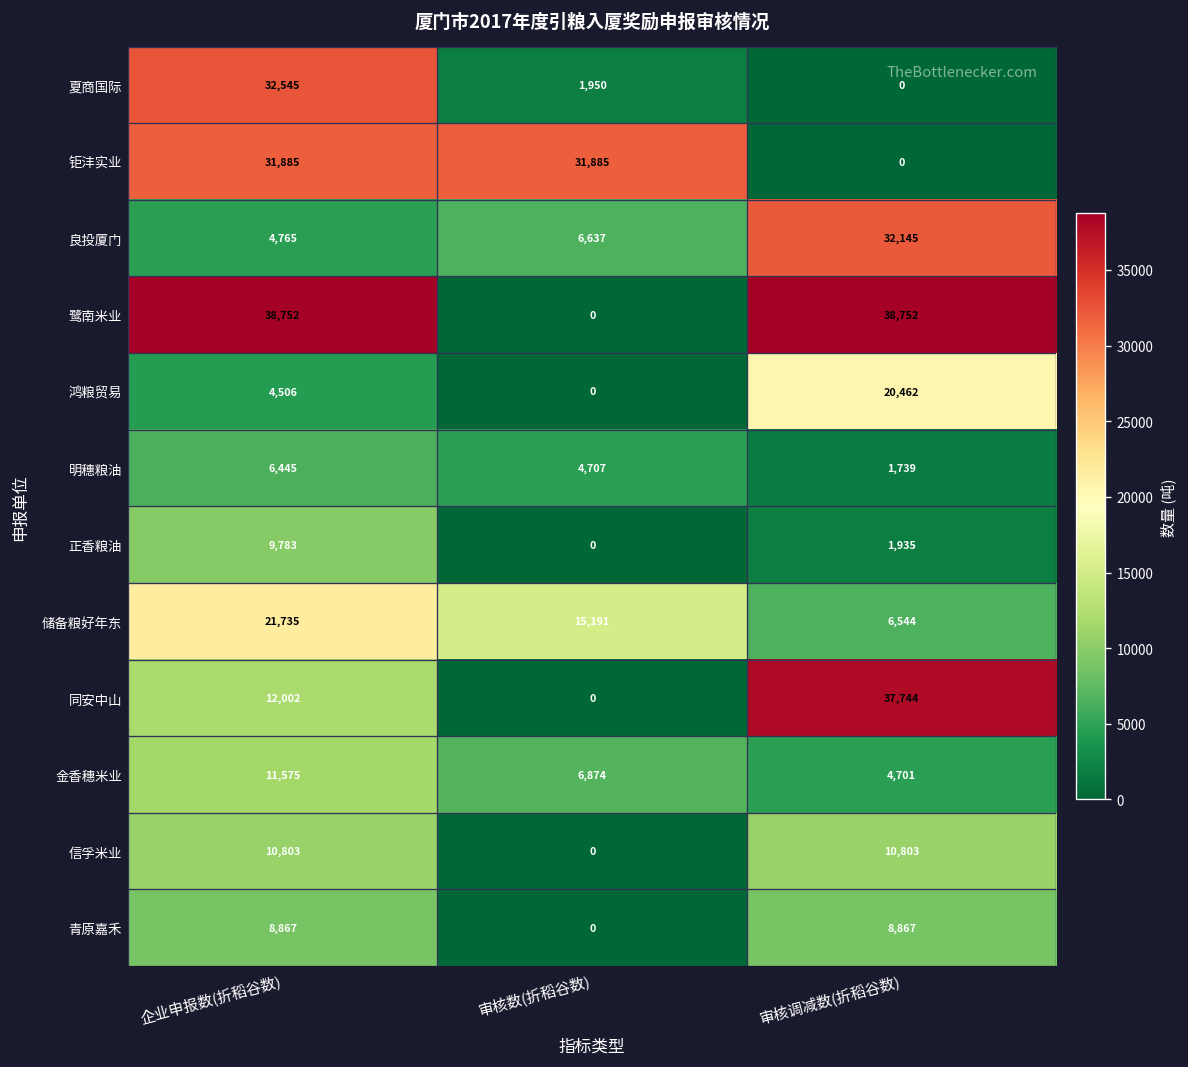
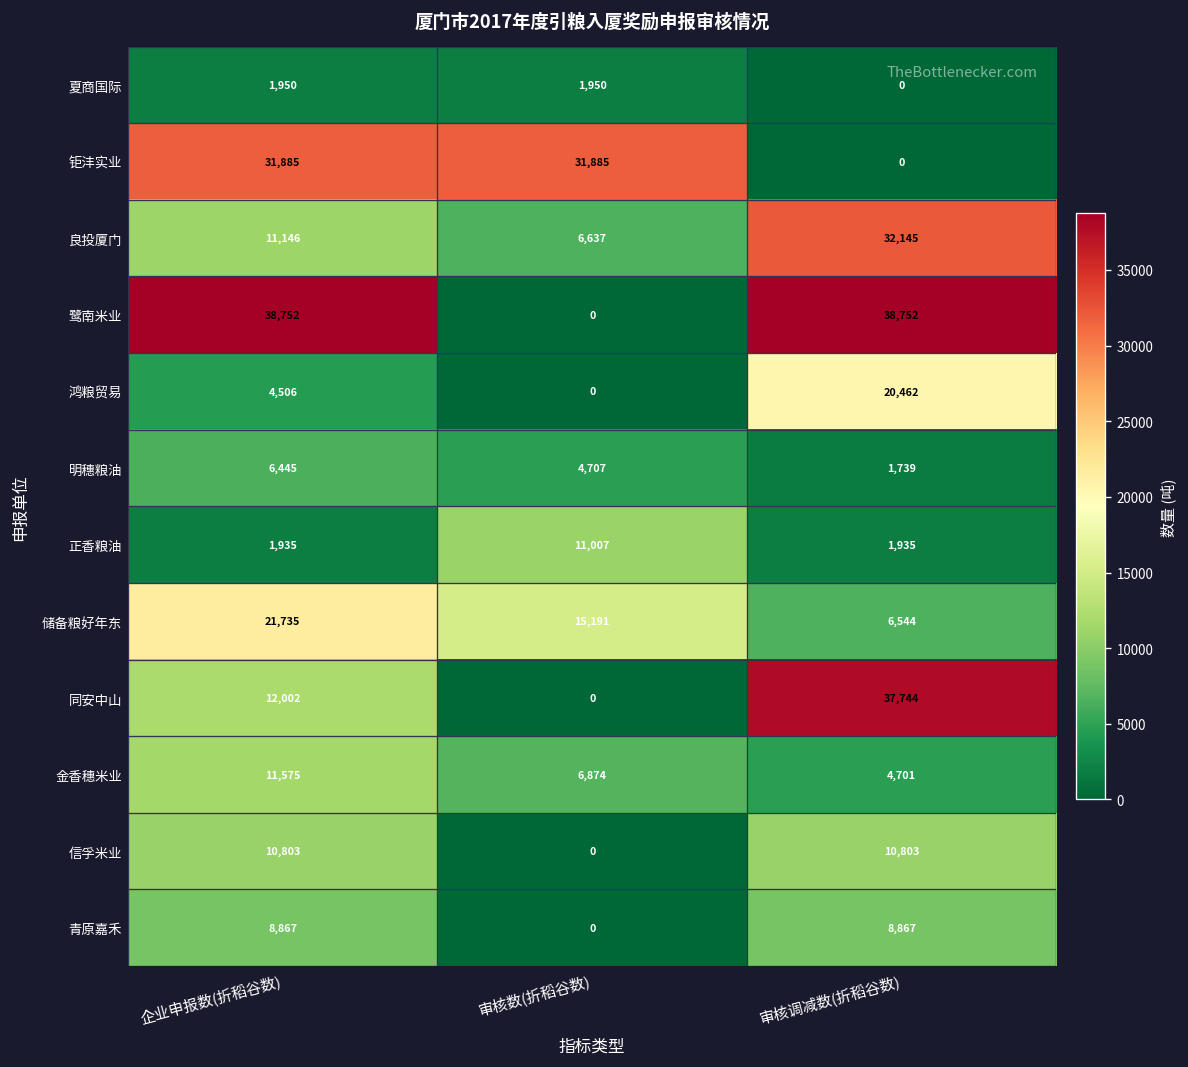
夏商国际, 企业申报数(折稻谷数): 32,545 -> 1,950
良投厦门, 企业申报数(折稻谷数): 4,765 -> 11,146
正香粮油, 企业申报数(折稻谷数): 9,783 -> 1,935
正香粮油, 审核数(折稻谷数): 0 -> 11,007
